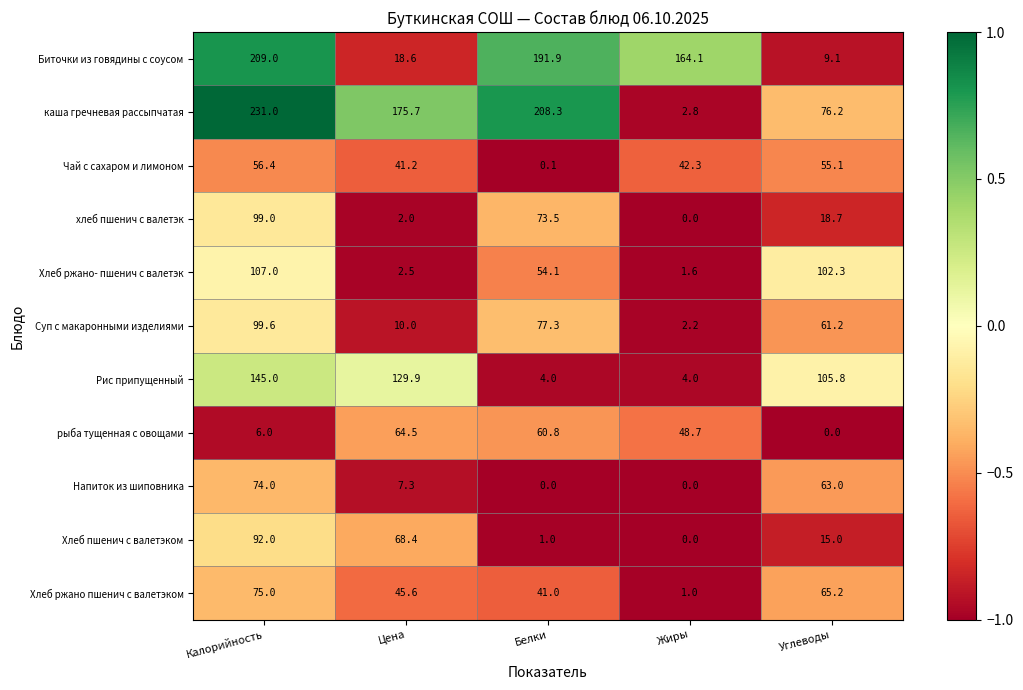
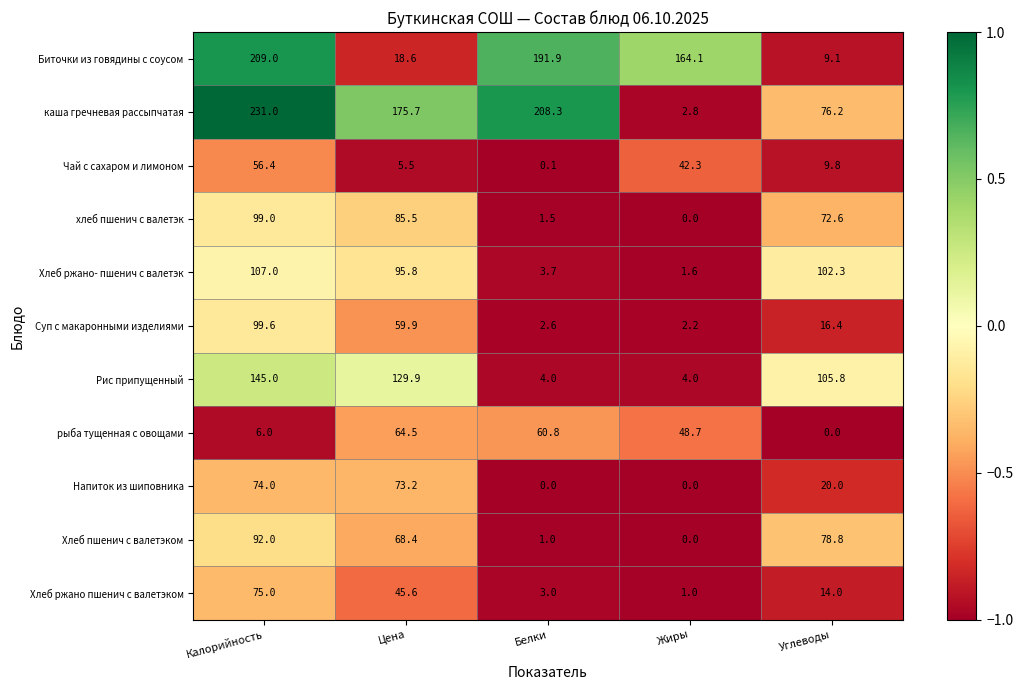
Чай с сахаром и лимоном, Цена: 41.2 -> 5.5
Чай с сахаром и лимоном, Углеводы: 55.1 -> 9.8
хлеб пшенич с валетэк, Цена: 2.0 -> 85.5
хлеб пшенич с валетэк, Белки: 73.5 -> 1.5
хлеб пшенич с валетэк, Углеводы: 18.7 -> 72.6
Хлеб ржано- пшенич с валетэк, Цена: 2.5 -> 95.8
Хлеб ржано- пшенич с валетэк, Белки: 54.1 -> 3.7
Суп с макаронными изделиями, Цена: 10.0 -> 59.9
Суп с макаронными изделиями, Белки: 77.3 -> 2.6
Суп с макаронными изделиями, Углеводы: 61.2 -> 16.4
Напиток из шиповника, Цена: 7.3 -> 73.2
Напиток из шиповника, Углеводы: 63.0 -> 20.0
Хлеб пшенич с валетэком, Углеводы: 15.0 -> 78.8
Хлеб ржано пшенич с валетэком, Белки: 41.0 -> 3.0
Хлеб ржано пшенич с валетэком, Углеводы: 65.2 -> 14.0
